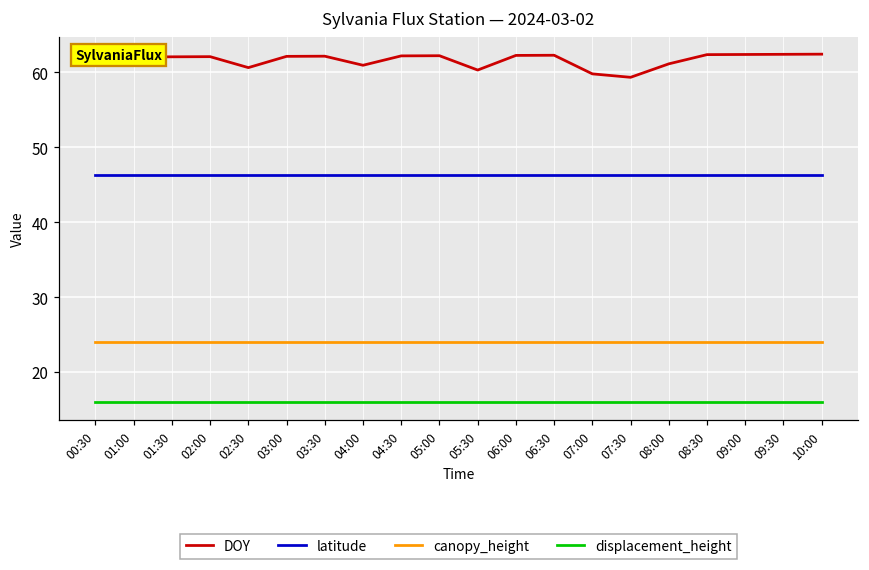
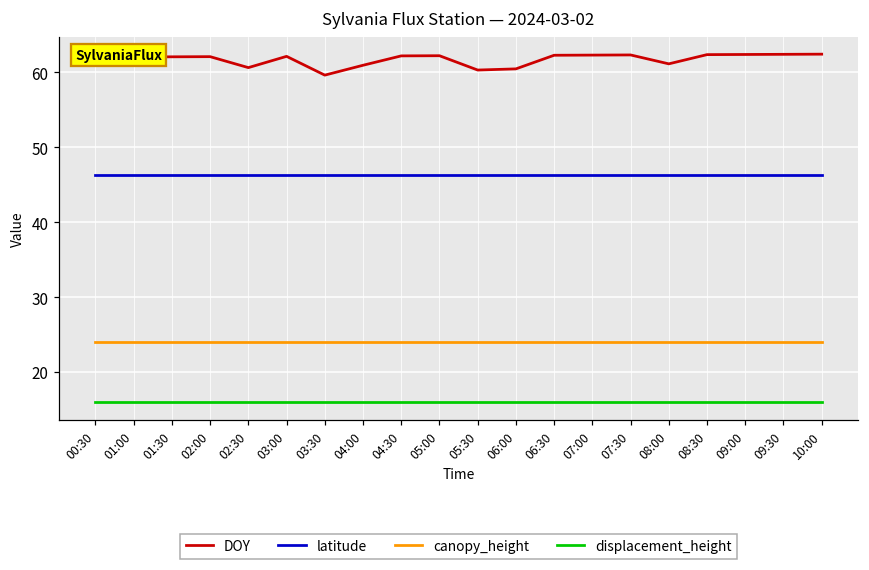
DOY, 03:30: 62 -> 60
DOY, 06:00: 62 -> 60
DOY, 07:00: 60 -> 62
DOY, 07:30: 59 -> 62
